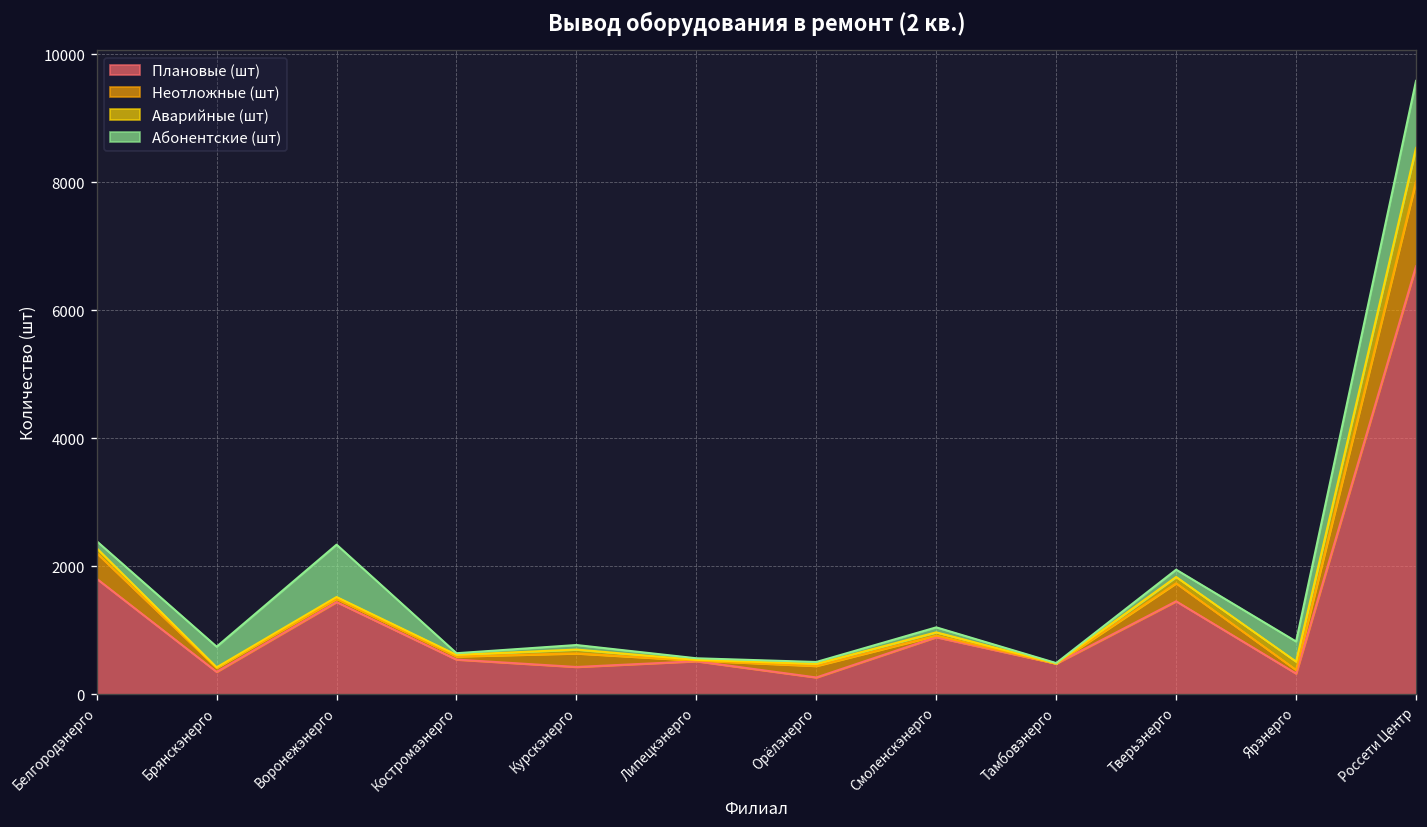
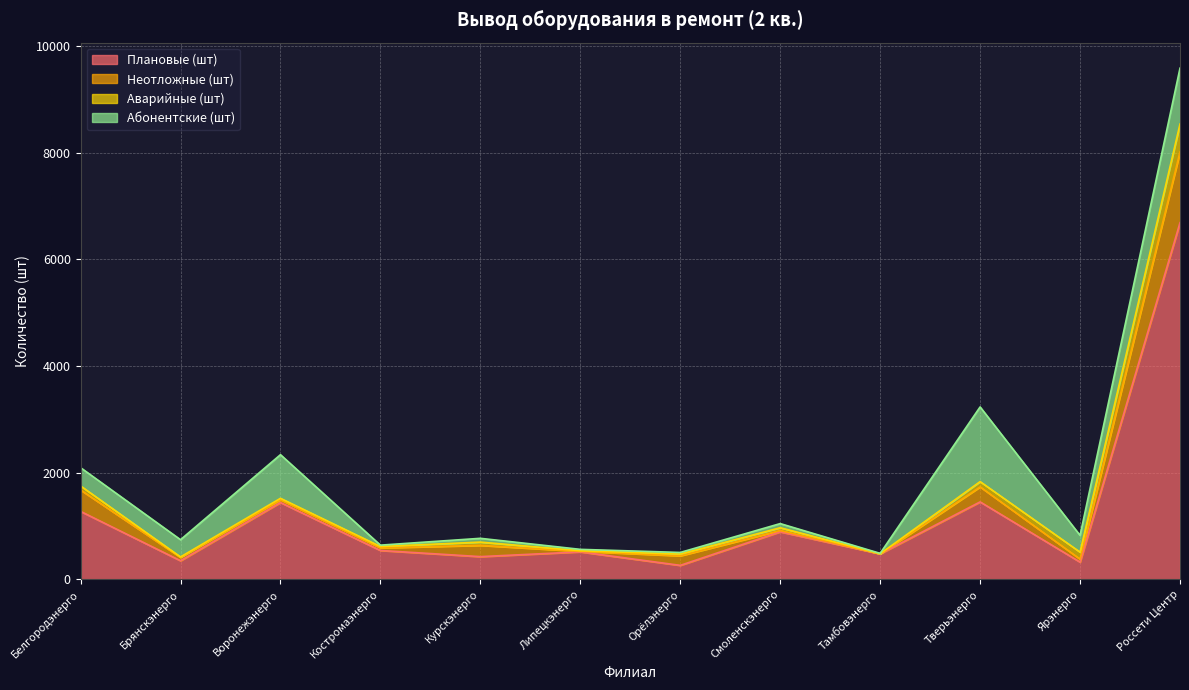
Плановые (шт), Белгородэнерго: 1800 -> 1300
Абонентские (шт), Белгородэнерго: 100 -> 300
Абонентские (шт), Тверьэнерго: 100 -> 1400
